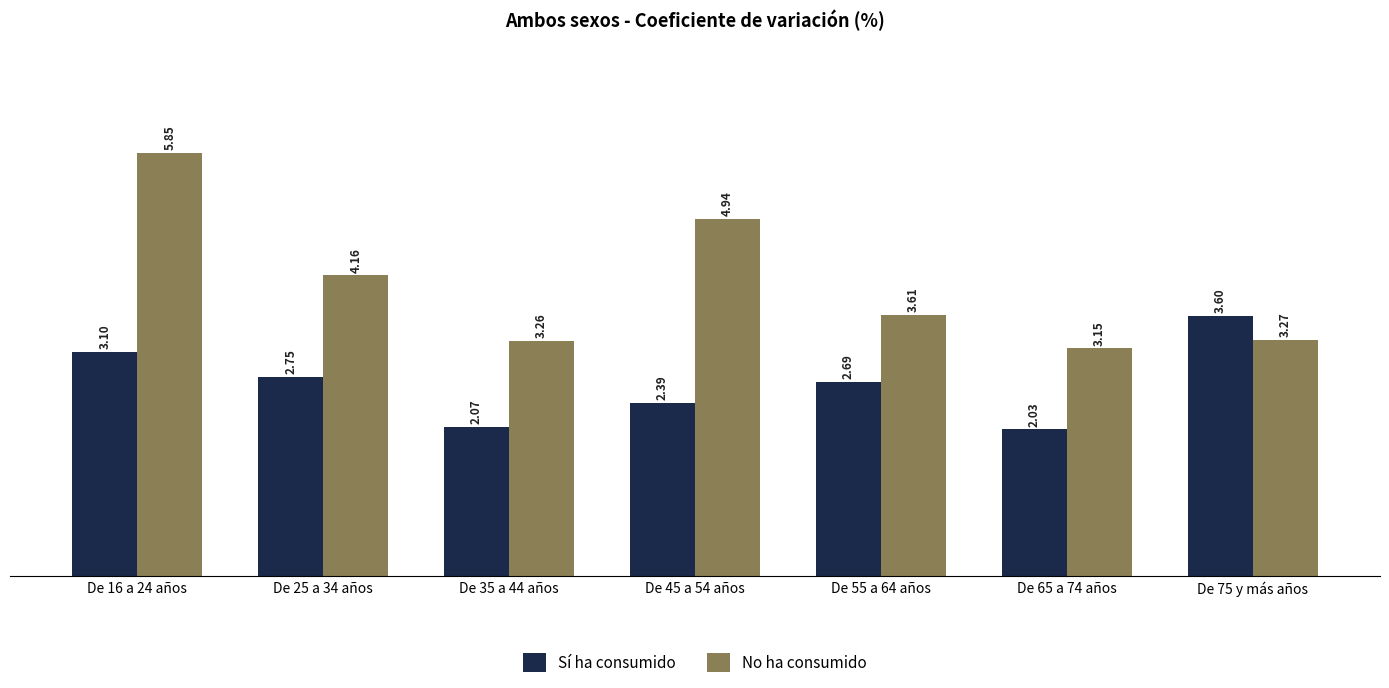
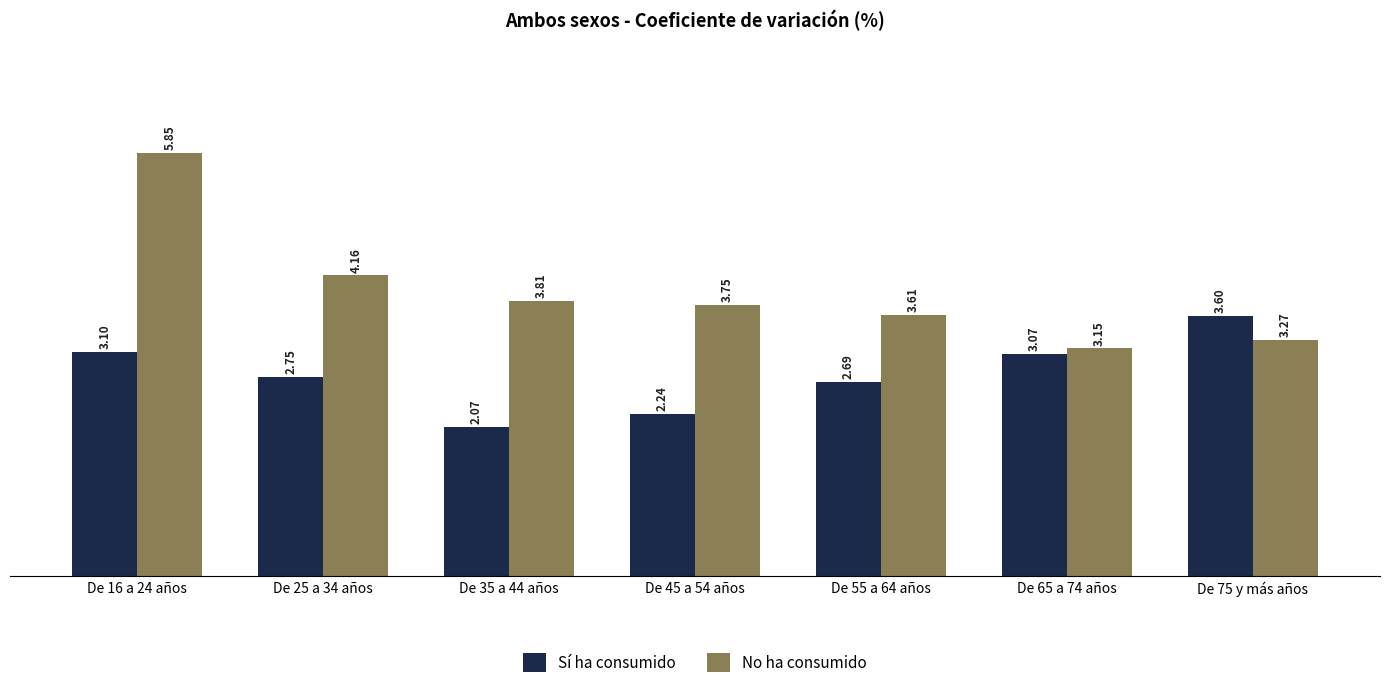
No ha consumido, De 35 a 44 años: 3.26 -> 3.81
Sí ha consumido, De 45 a 54 años: 2.39 -> 2.24
No ha consumido, De 45 a 54 años: 4.94 -> 3.75
Sí ha consumido, De 65 a 74 años: 2.03 -> 3.07
